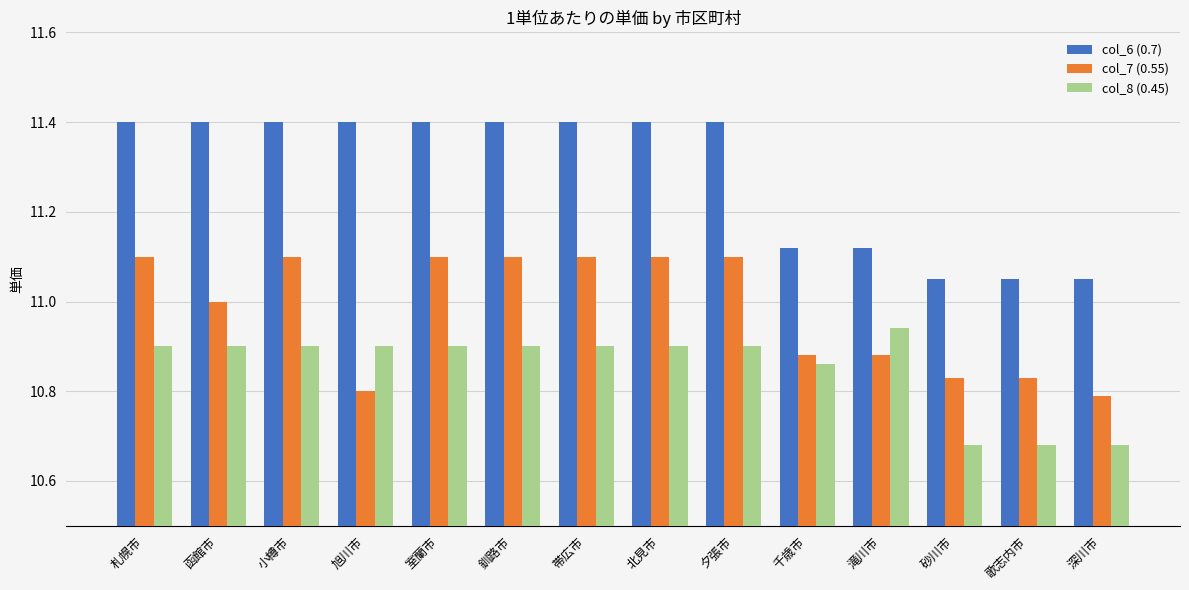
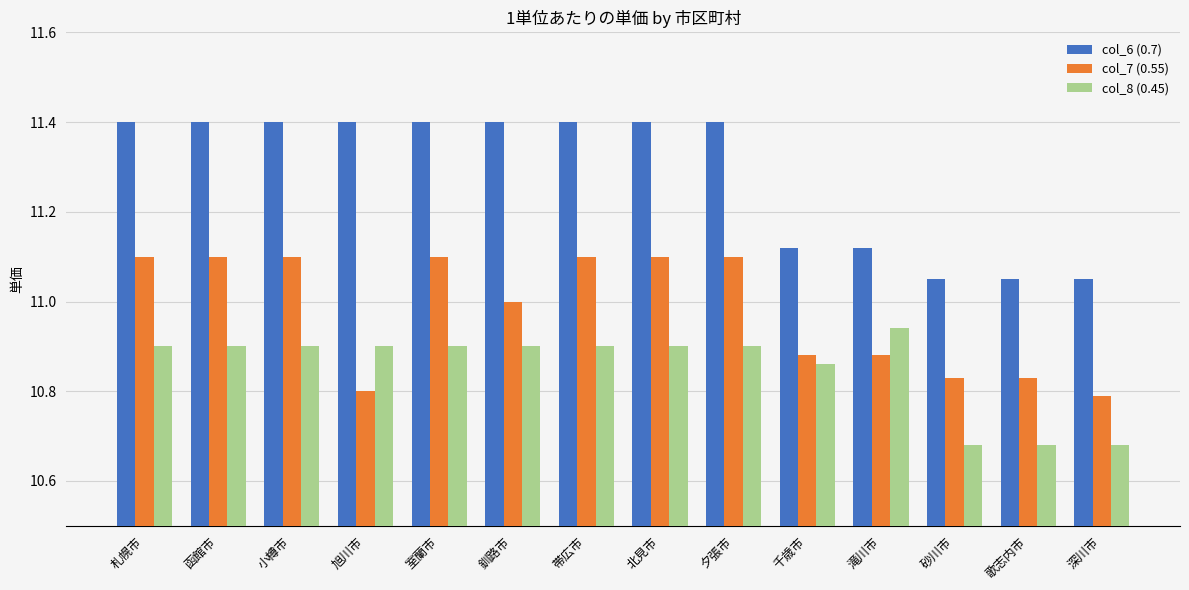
col_7 (0.55), 函館市: 11.0 -> 11.1
col_7 (0.55), 釧路市: 11.1 -> 11.0
